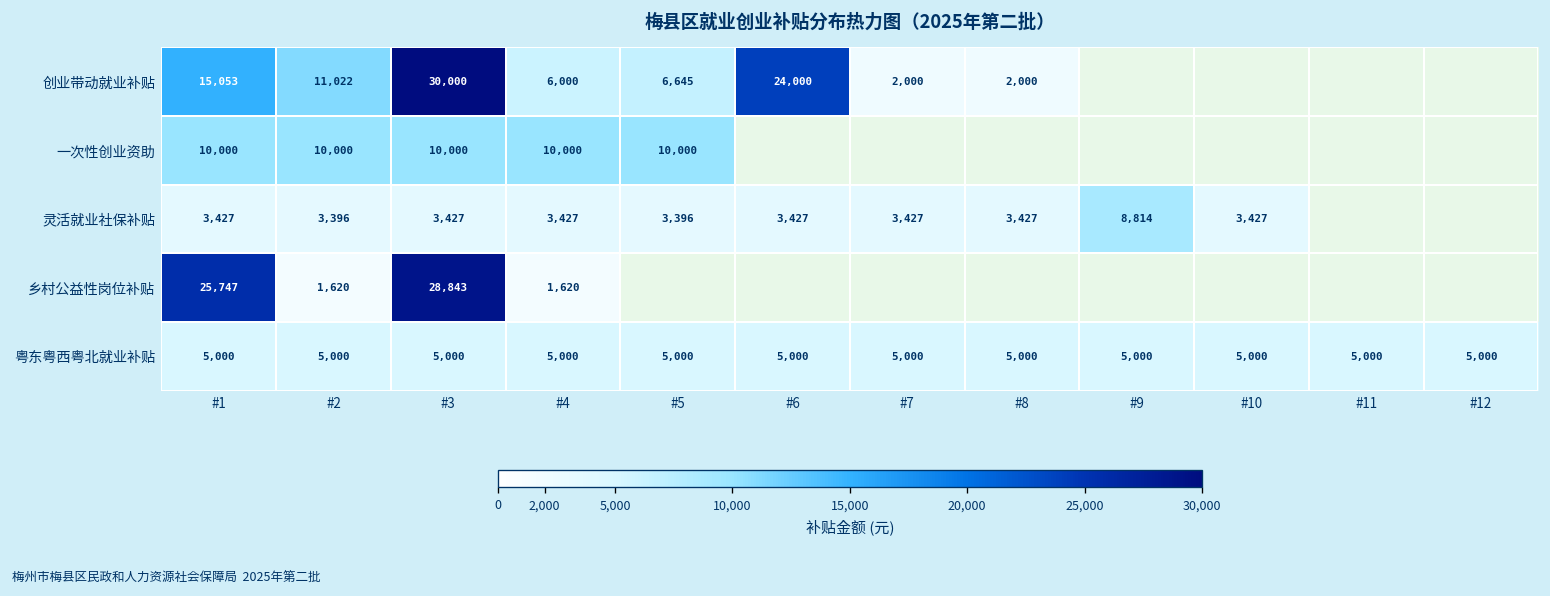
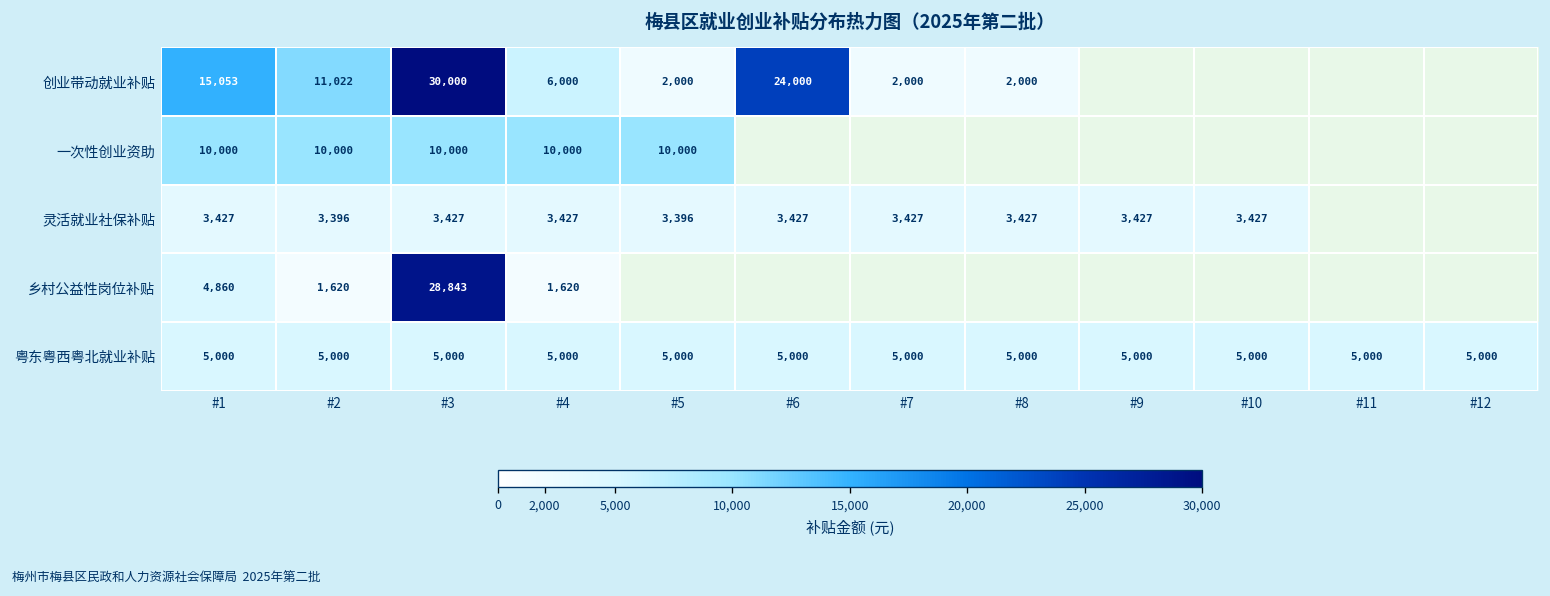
创业带动就业补贴, #5: 6,645 -> 2,000
灵活就业社保补贴, #9: 8,814 -> 3,427
乡村公益性岗位补贴, #1: 25,747 -> 4,860
